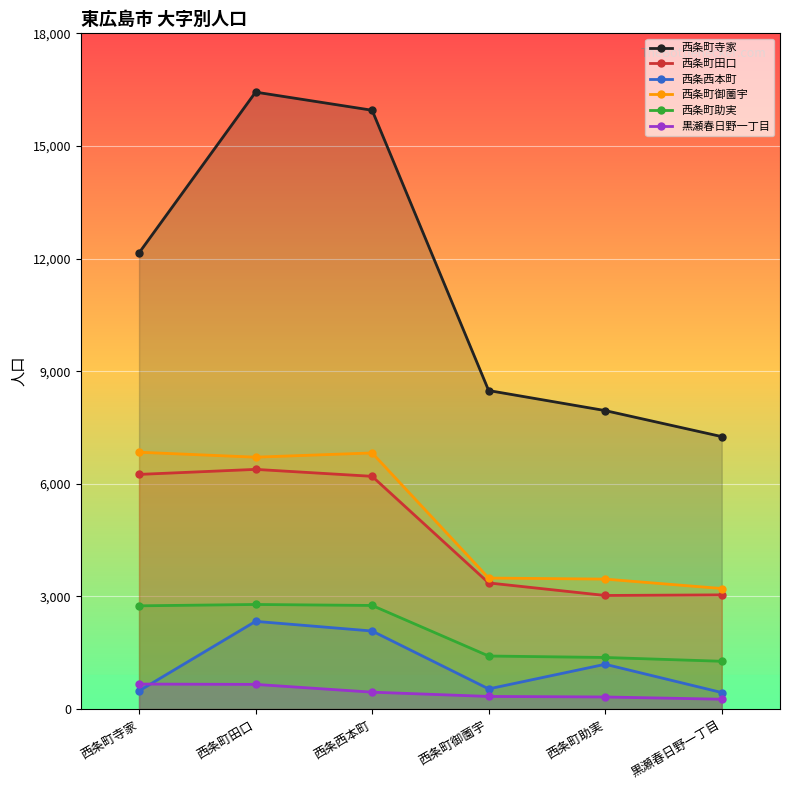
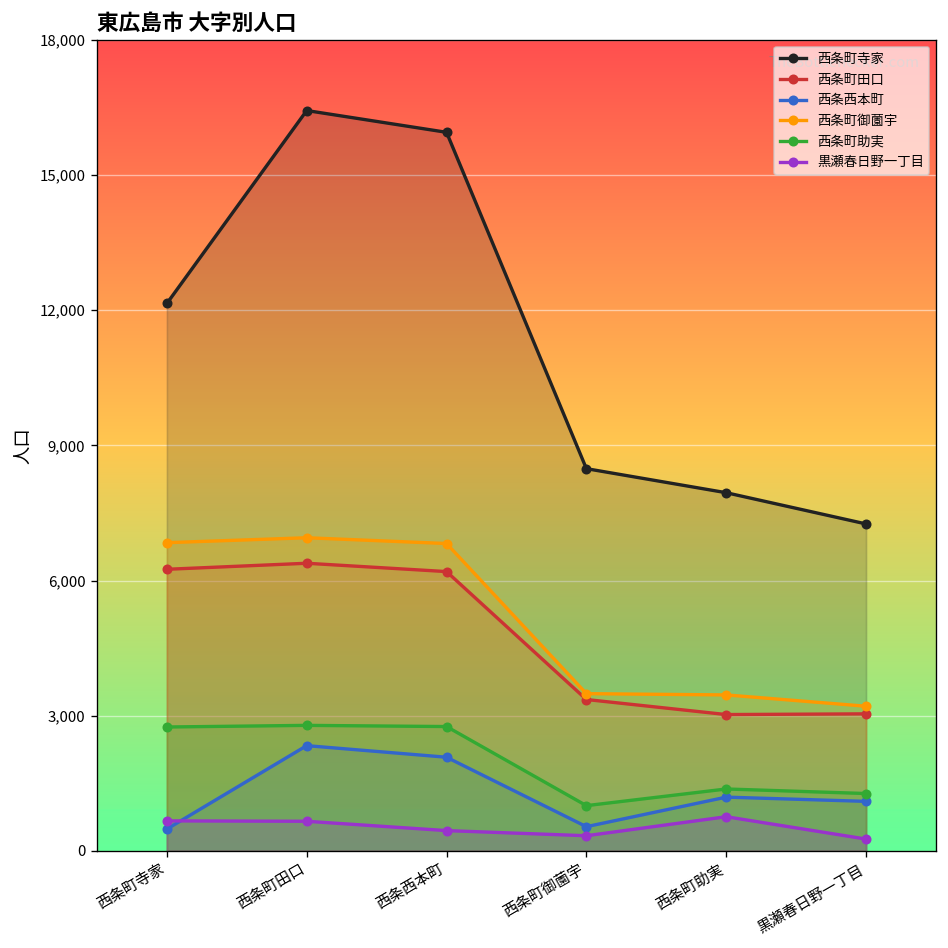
西条町御薗宇, 西条町田口: 6,700 -> 7,000
西条町助実, 西条町御薗宇: 1,400 -> 1,000
黒瀬春日野一丁目, 西条町助実: 300 -> 800
西条西本町, 黒瀬春日野一丁目: 400 -> 1,100
